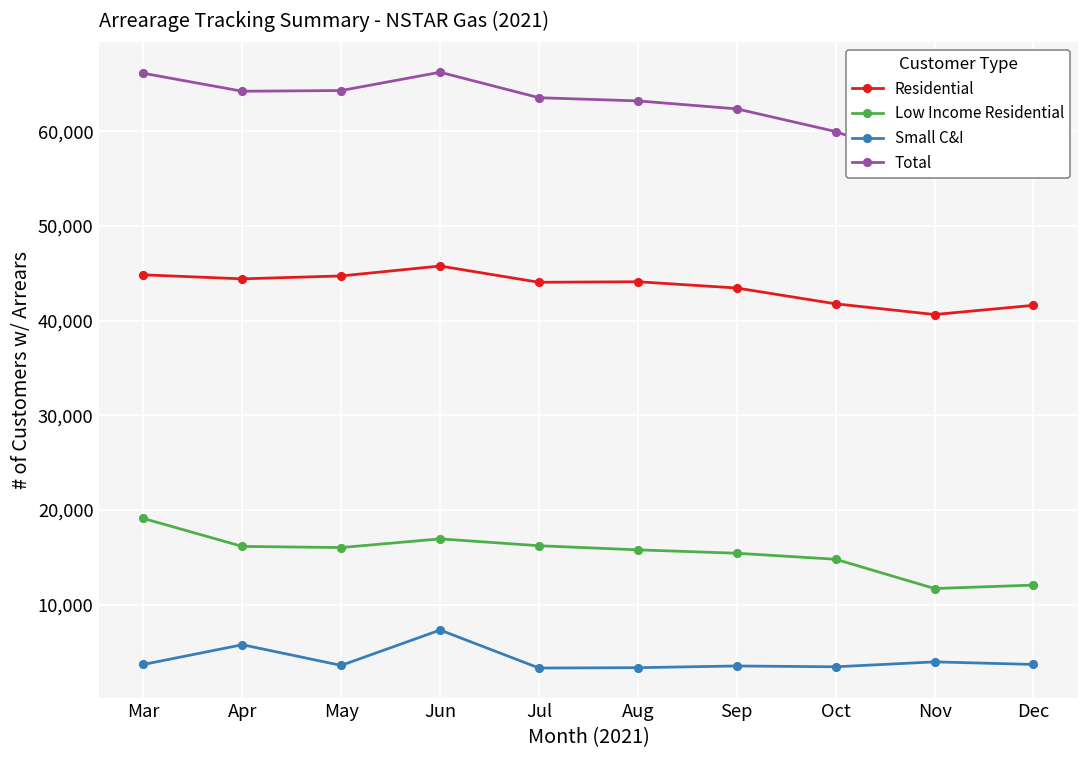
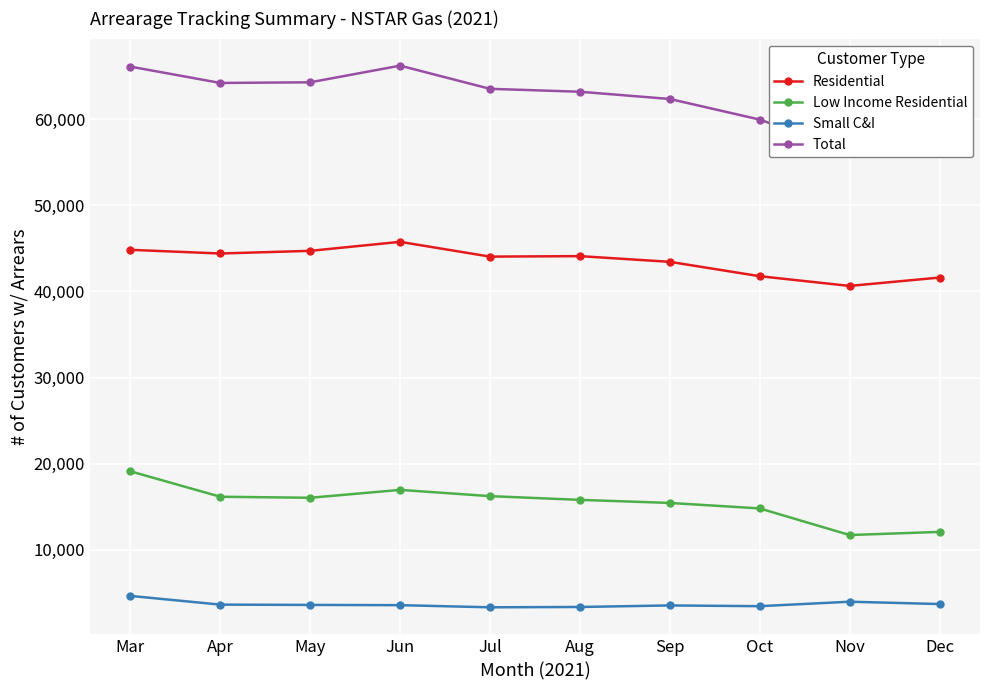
Small C&I, Mar: 4,000 -> 5,000
Small C&I, Apr: 6,000 -> 4,000
Small C&I, Jun: 7,000 -> 4,000
